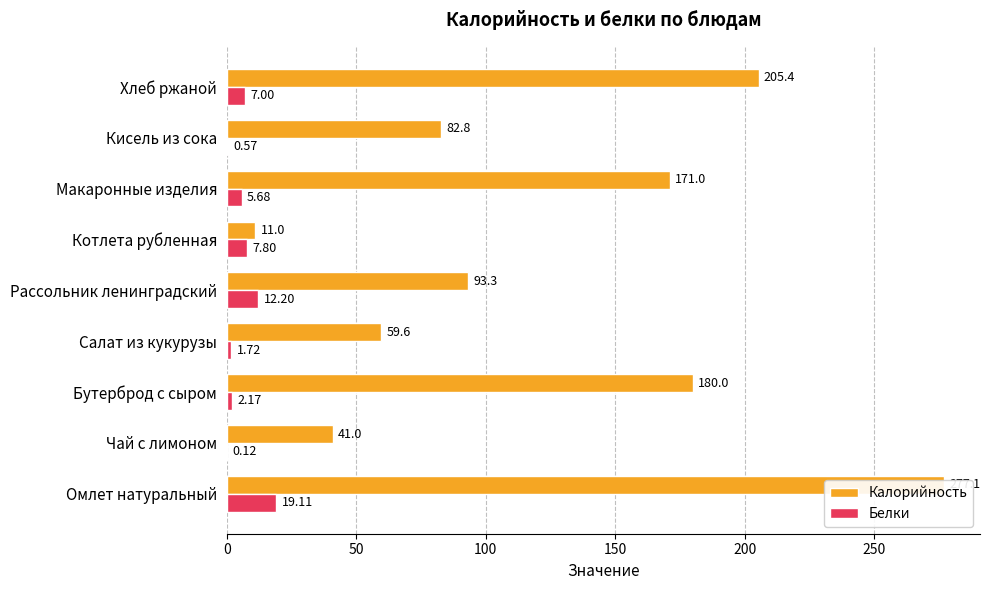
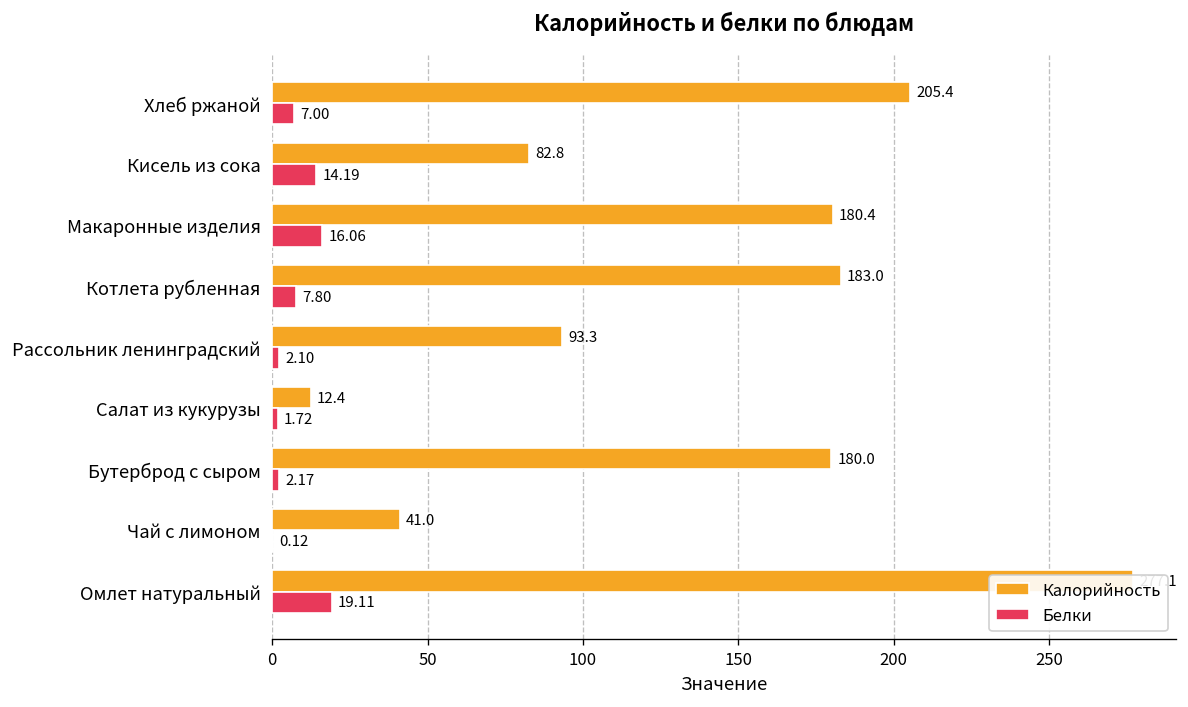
Белки, Кисель из сока: 0.57 -> 14.19
Калорийность, Макаронные изделия: 171.0 -> 180.4
Белки, Макаронные изделия: 5.68 -> 16.06
Калорийность, Котлета рубленная: 11.0 -> 183.0
Белки, Рассольник ленинградский: 12.20 -> 2.10
Калорийность, Салат из кукурузы: 59.6 -> 12.4
